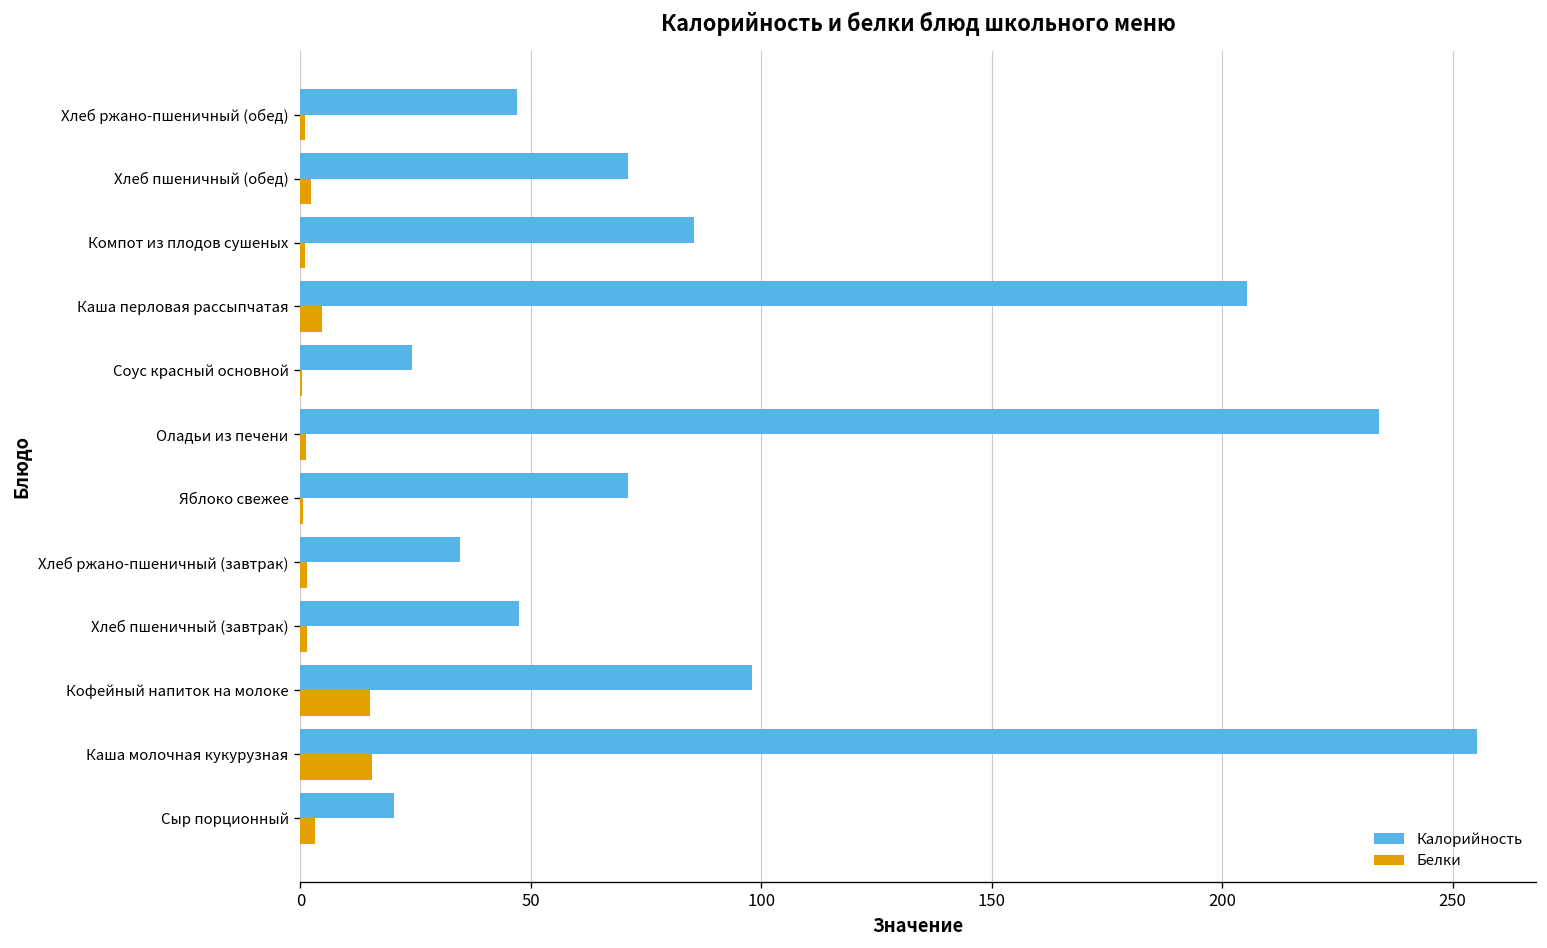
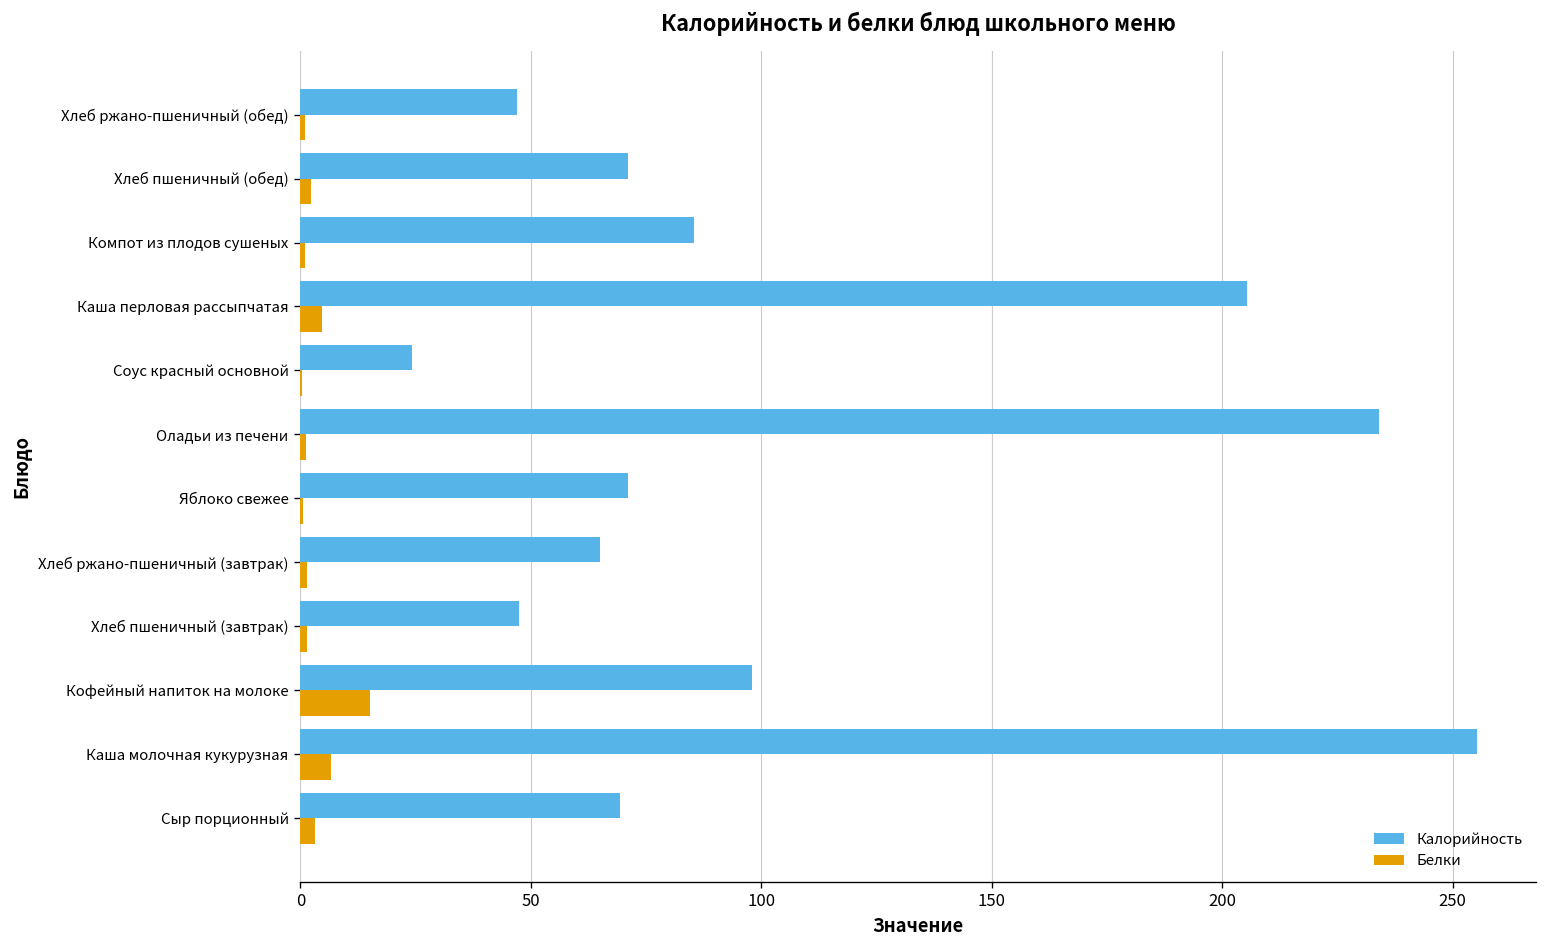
Калорийность, Хлеб ржано-пшеничный (завтрак): 35 -> 65
Белки, Каша молочная кукурузная: 16 -> 7
Калорийность, Сыр порционный: 20 -> 69
